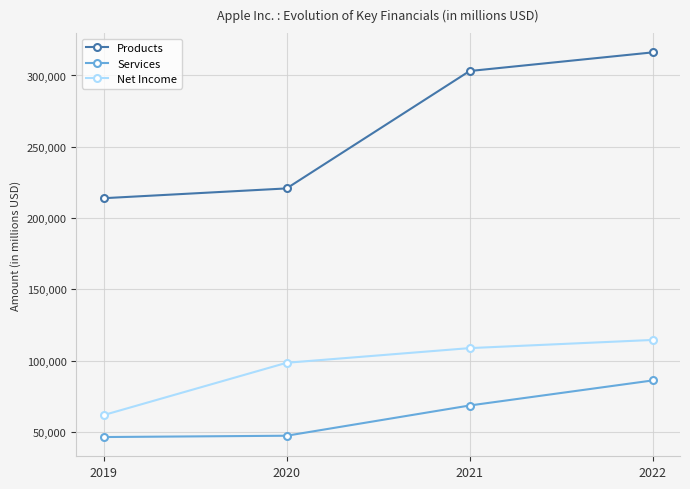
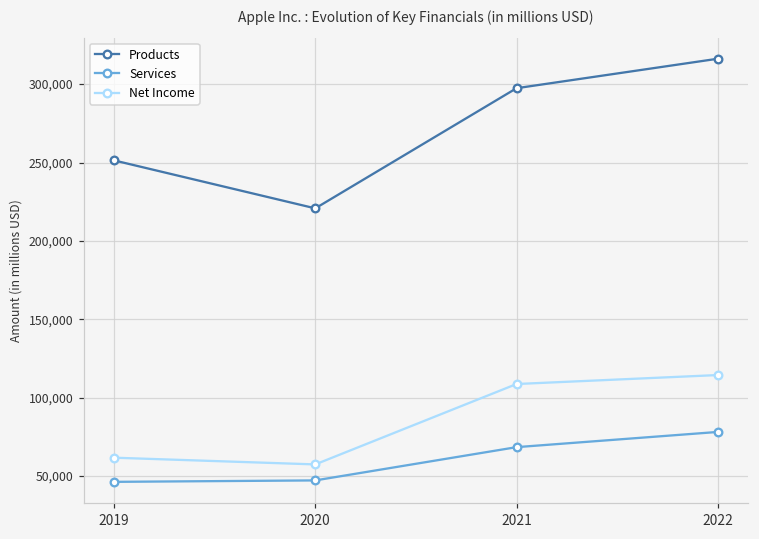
Products, 2019: 214,000 -> 251,000
Net Income, 2020: 98,000 -> 57,000
Products, 2021: 303,000 -> 297,000
Services, 2022: 86,000 -> 78,000
